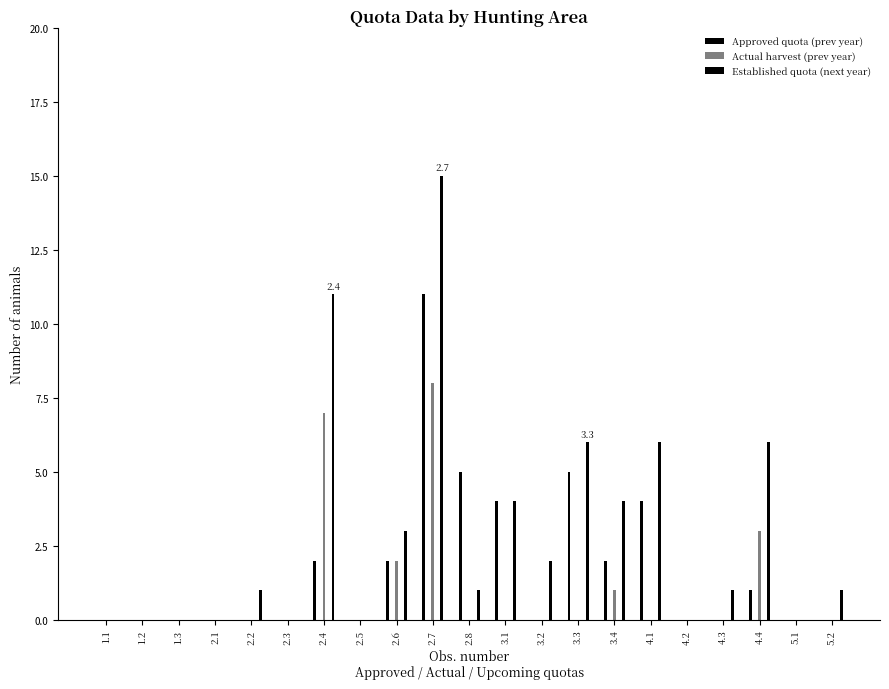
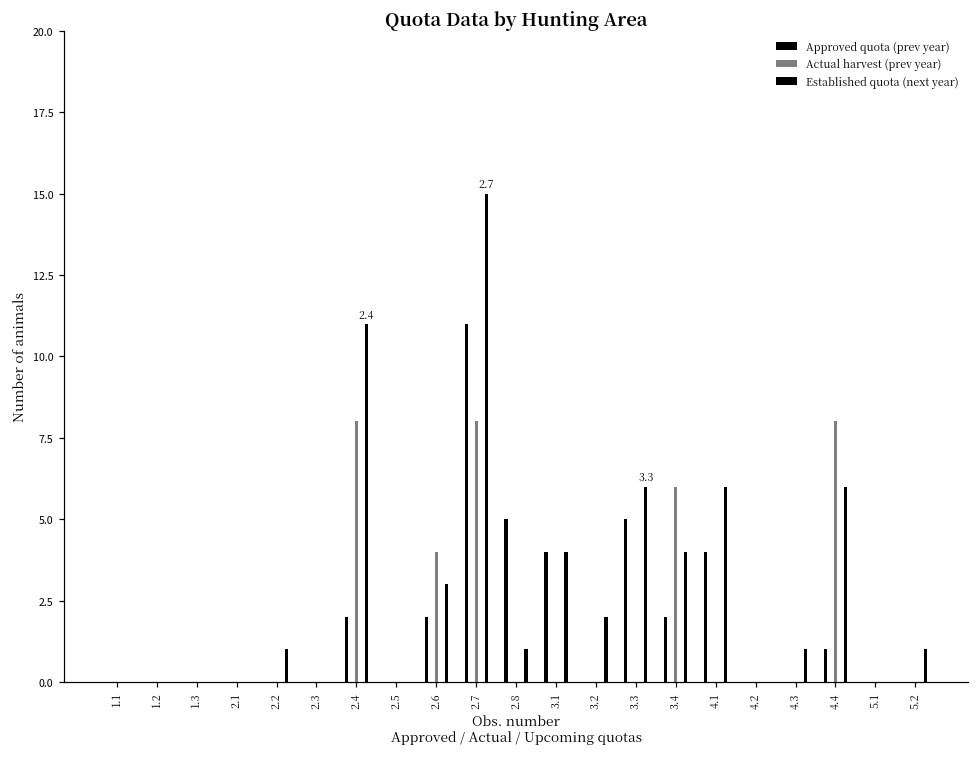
Actual harvest (prev year), 2.4: 7 -> 8
Actual harvest (prev year), 2.6: 2 -> 4
Actual harvest (prev year), 3.4: 1 -> 6
Actual harvest (prev year), 4.4: 3 -> 8
